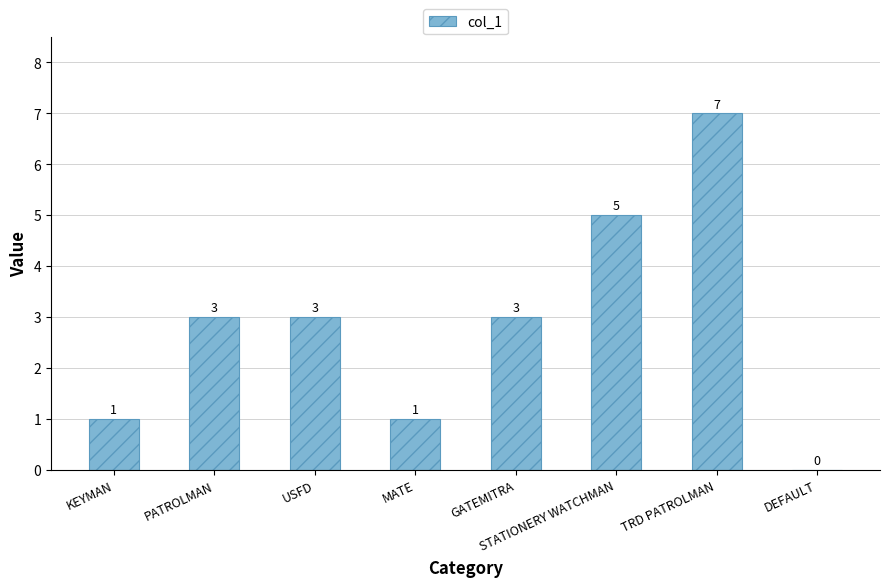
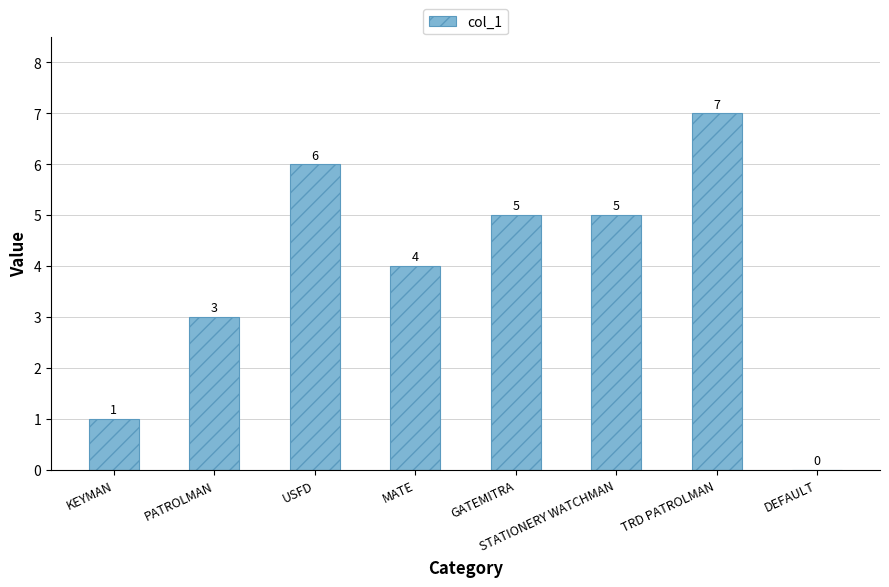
USFD: 3 -> 6
MATE: 1 -> 4
GATEMITRA: 3 -> 5
